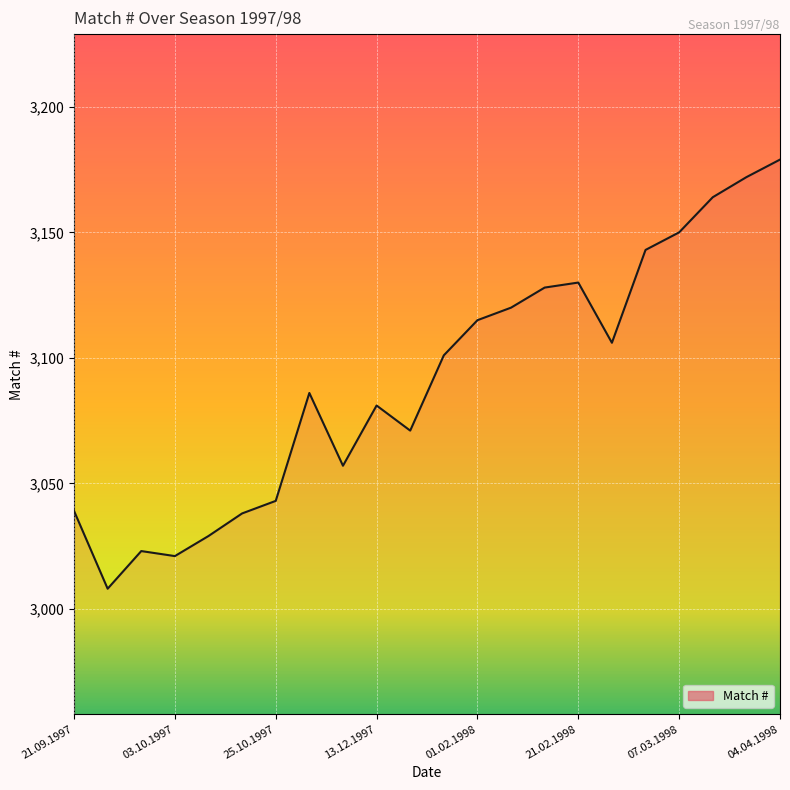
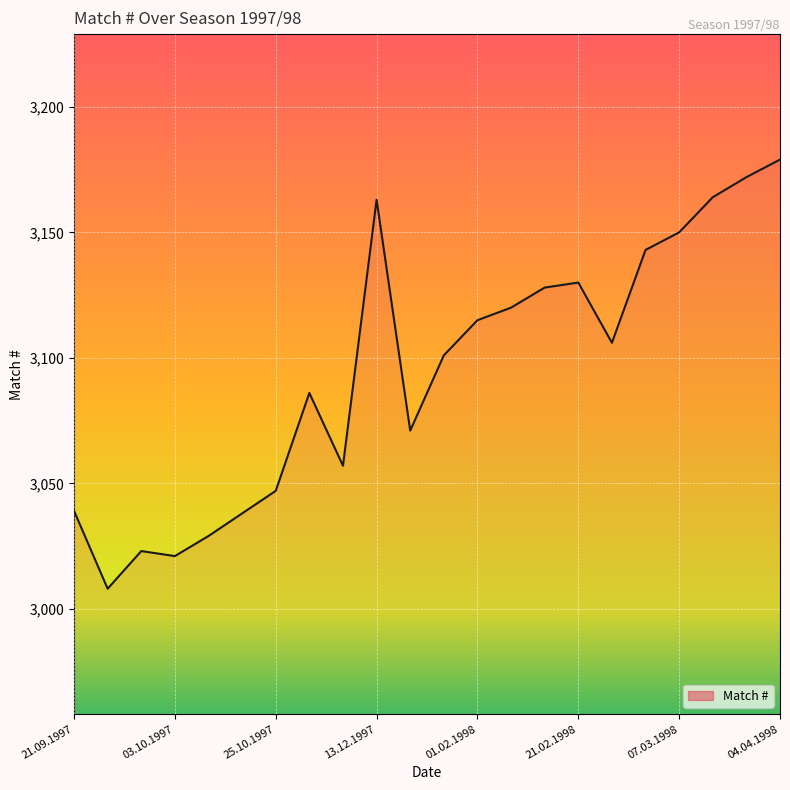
25.10.1997: 3,043 -> 3,047
13.12.1997: 3,081 -> 3,163
